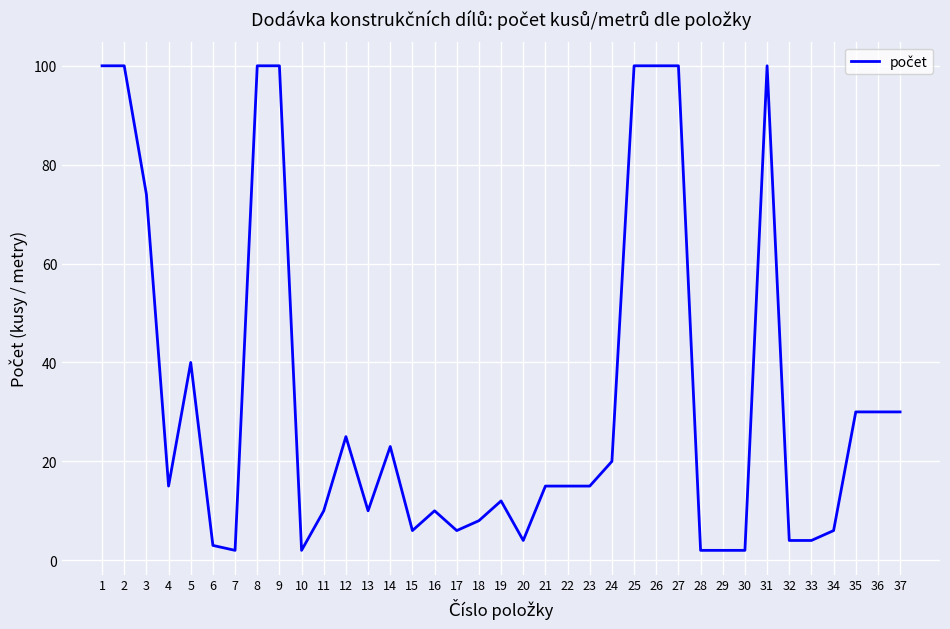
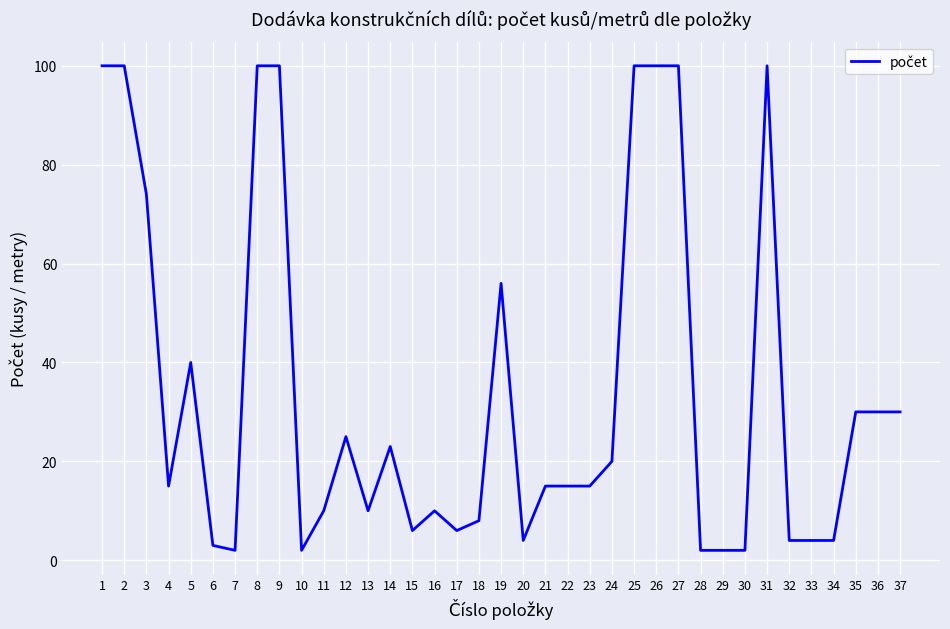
19: 12 -> 56
34: 6 -> 4
